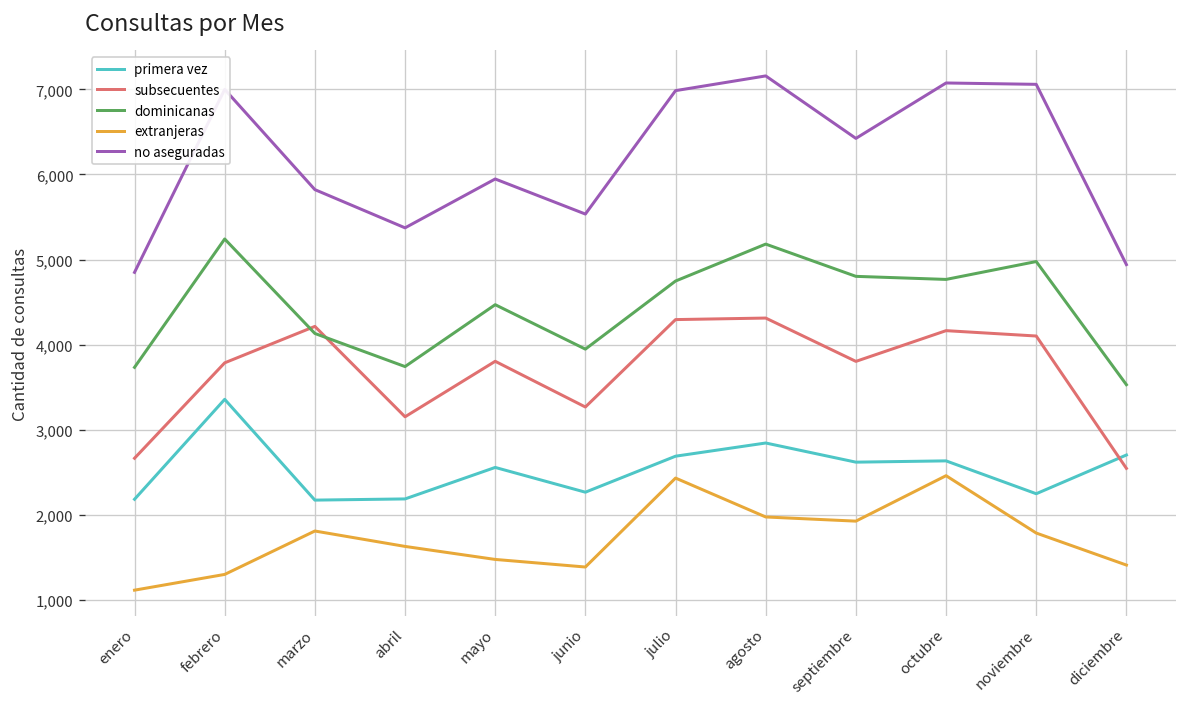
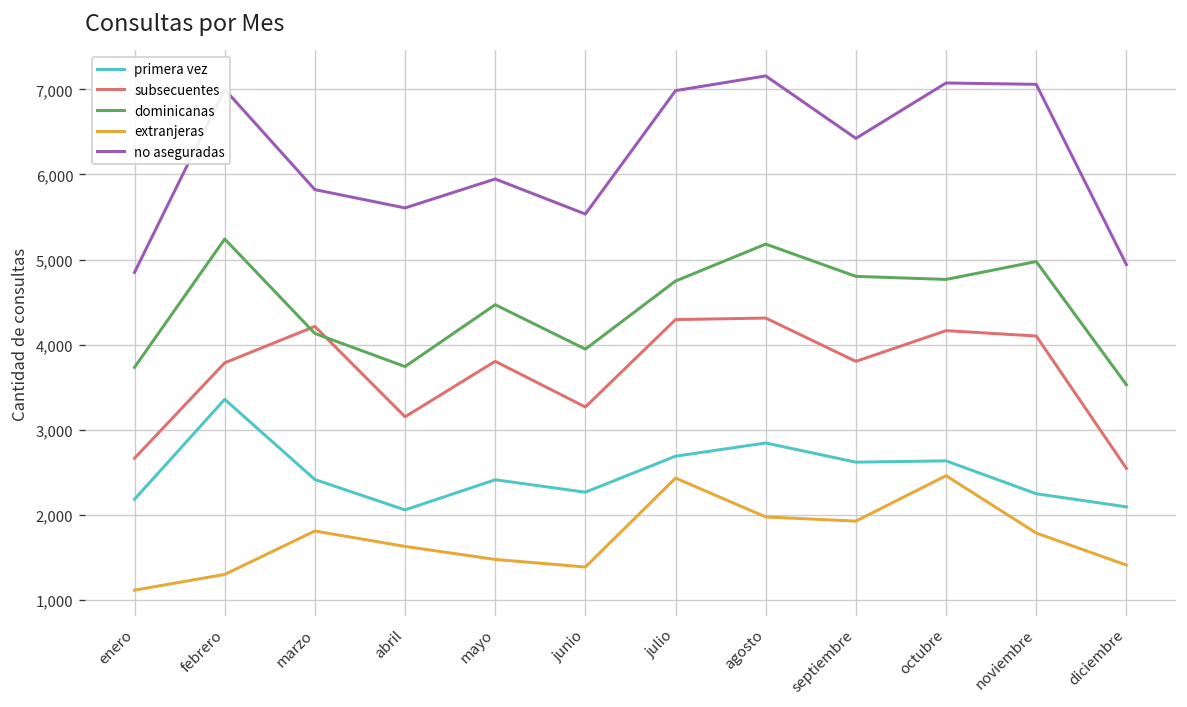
primera vez, marzo: 2,200 -> 2,400
primera vez, abril: 2,200 -> 2,100
no aseguradas, abril: 5,400 -> 5,600
primera vez, mayo: 2,600 -> 2,400
primera vez, diciembre: 2,700 -> 2,100
